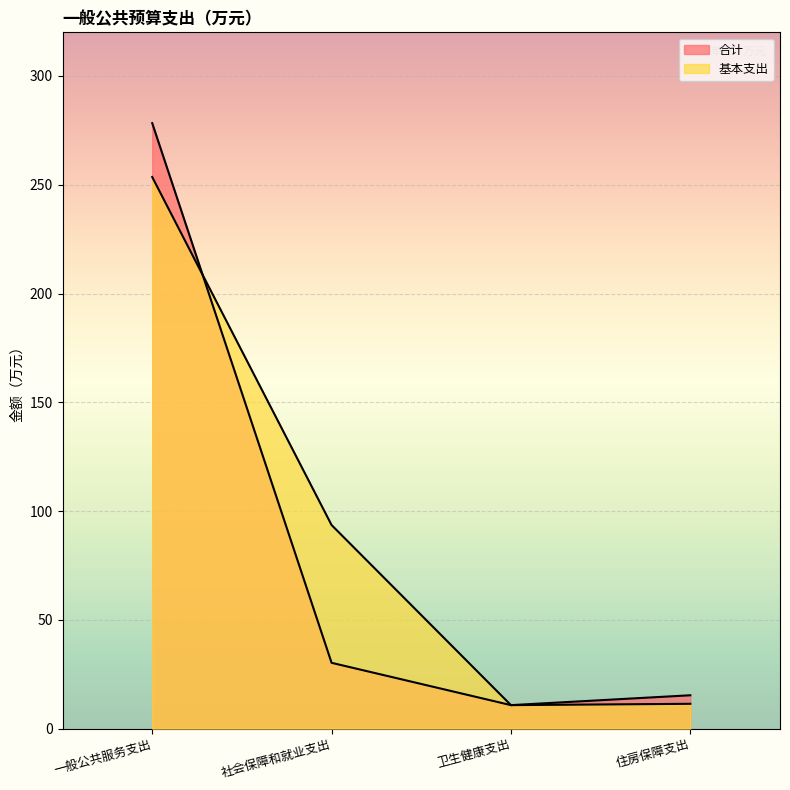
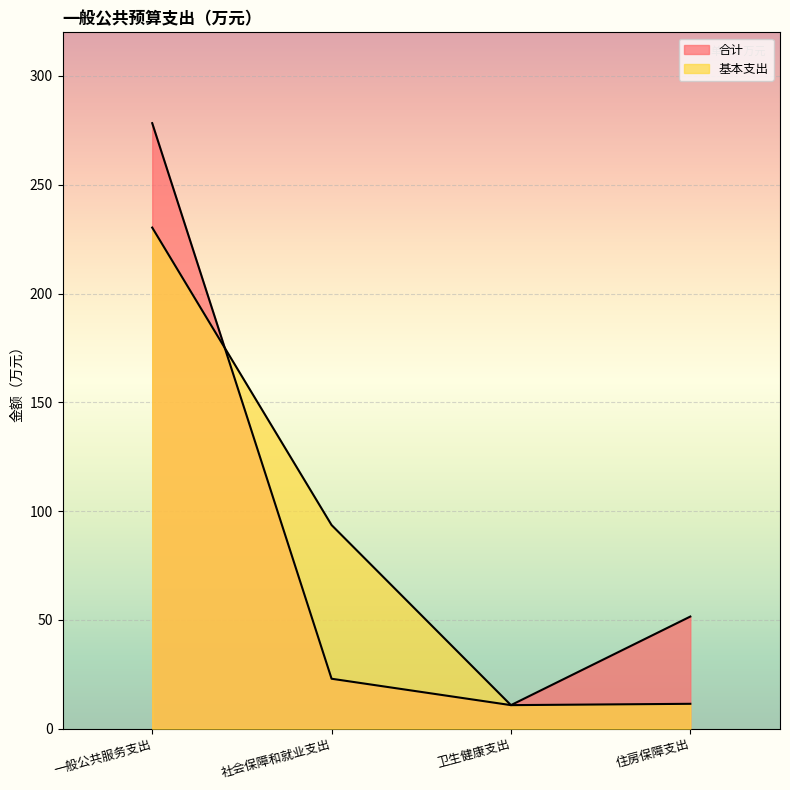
基本支出, 一般公共服务支出: 254 -> 230
合计, 社会保障和就业支出: 30 -> 23
合计, 住房保障支出: 15 -> 52
